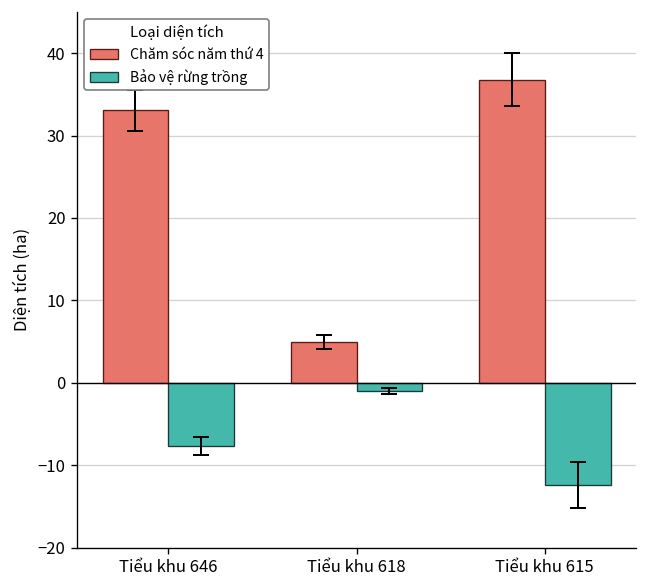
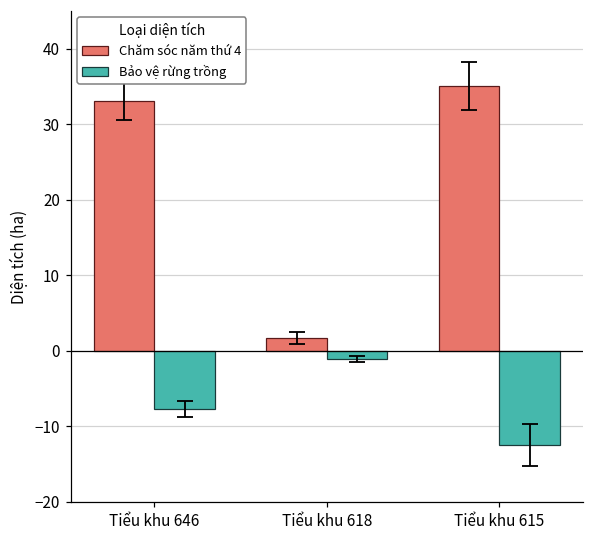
Chăm sóc năm thứ 4, Tiểu khu 618: 5 -> 2
Chăm sóc năm thứ 4, Tiểu khu 615: 37 -> 35
